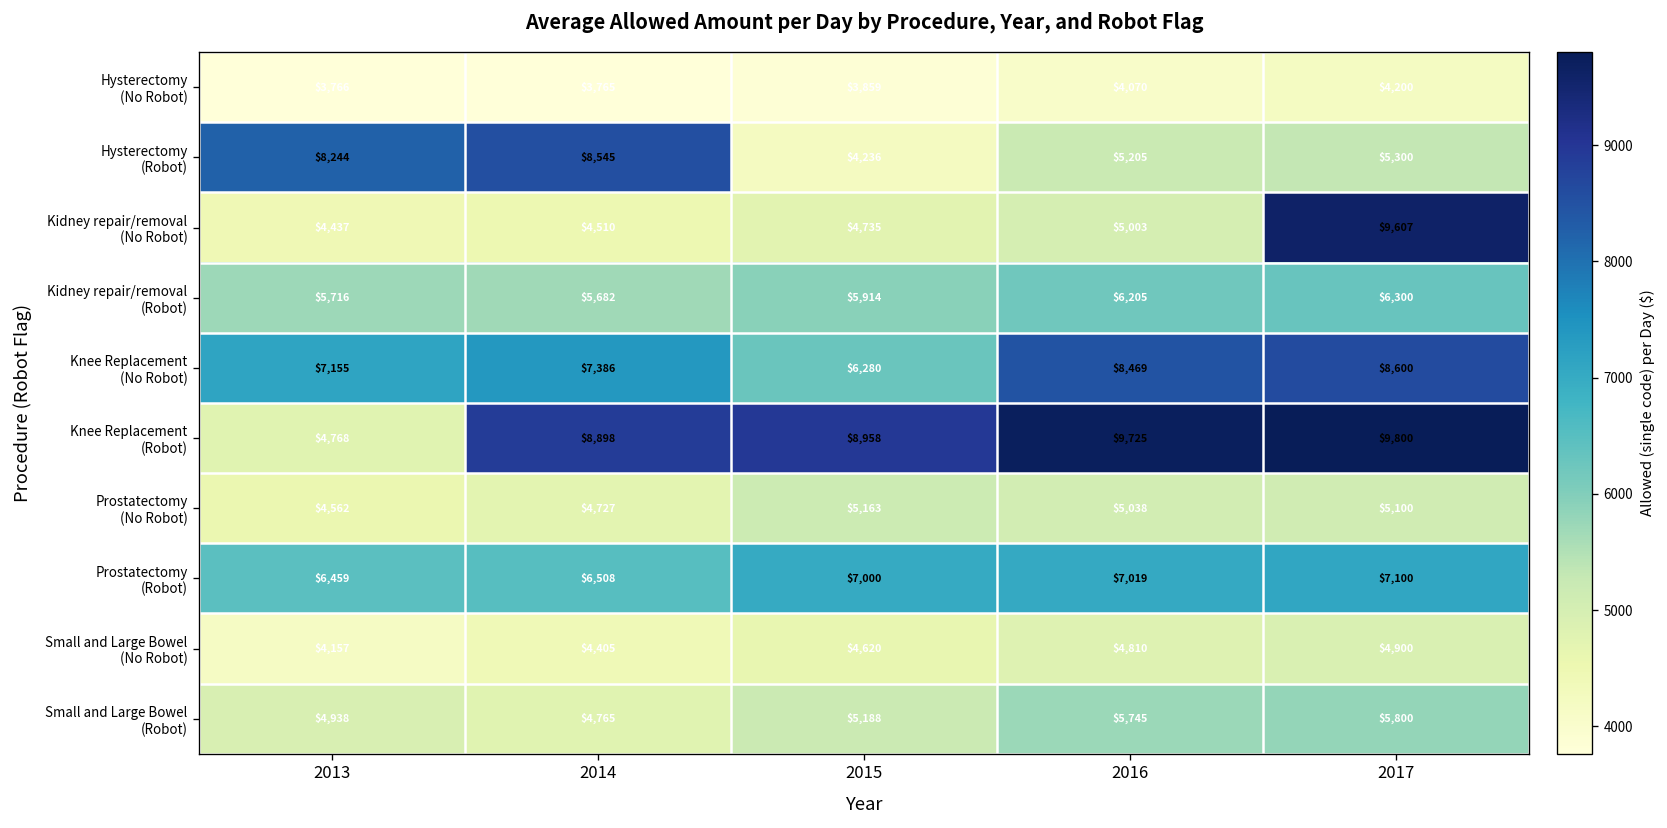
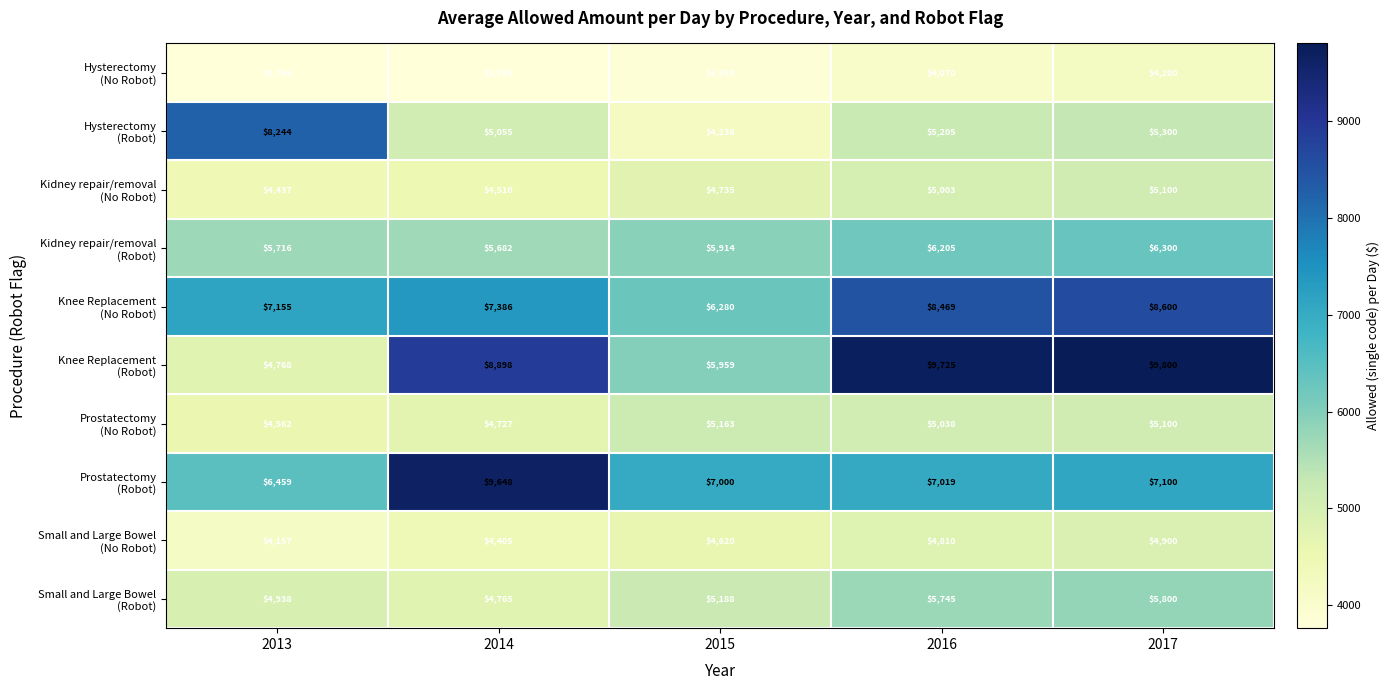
Hysterectomy (Robot), 2014: $8,545 -> $5,055
Kidney repair/removal (No Robot), 2017: $9,607 -> $5,100
Knee Replacement (Robot), 2015: $8,958 -> $5,959
Prostatectomy (Robot), 2014: $6,508 -> $9,648
